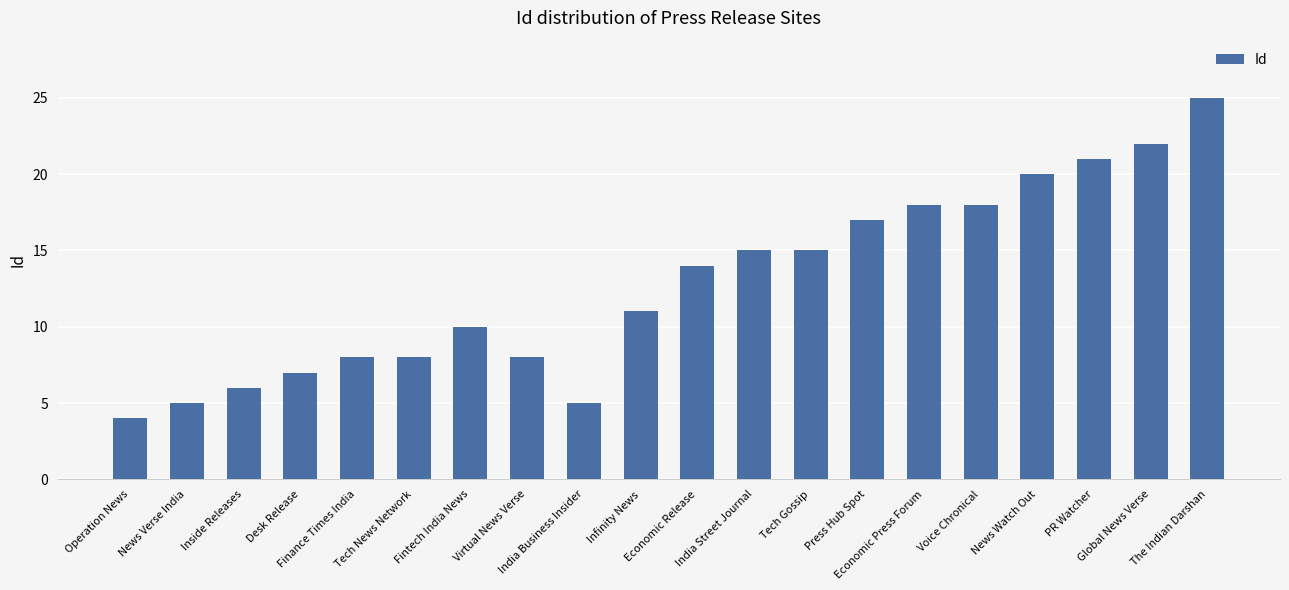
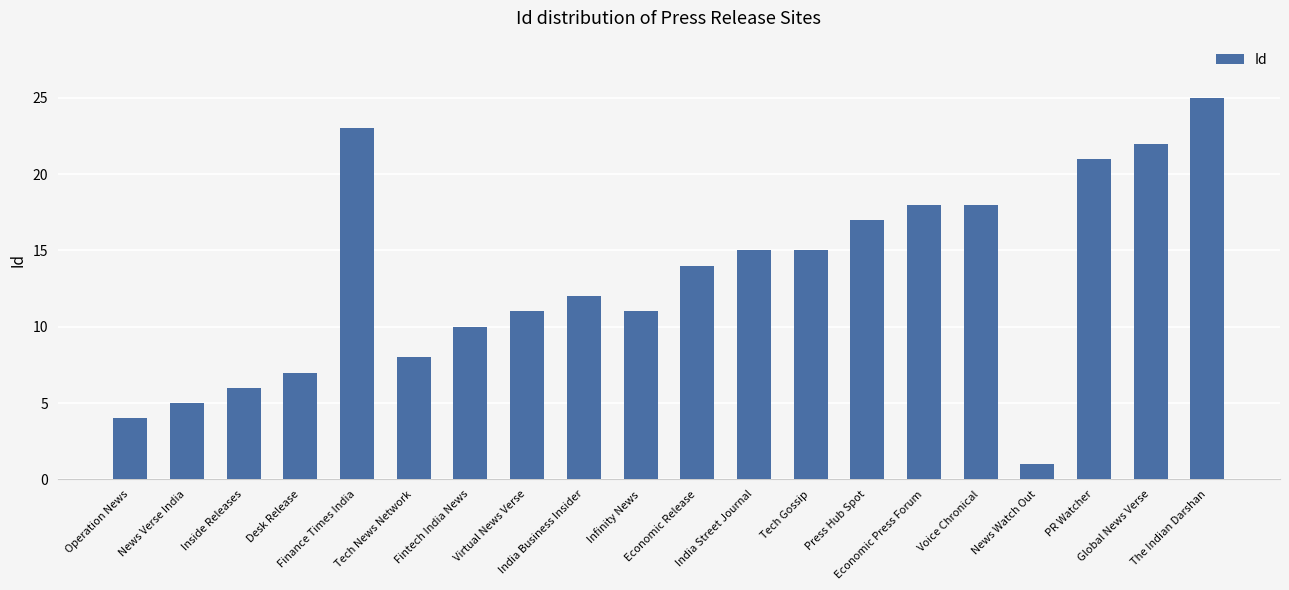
Finance Times India: 8 -> 23
Virtual News Verse: 8 -> 11
India Business Insider: 5 -> 12
News Watch Out: 20 -> 1
